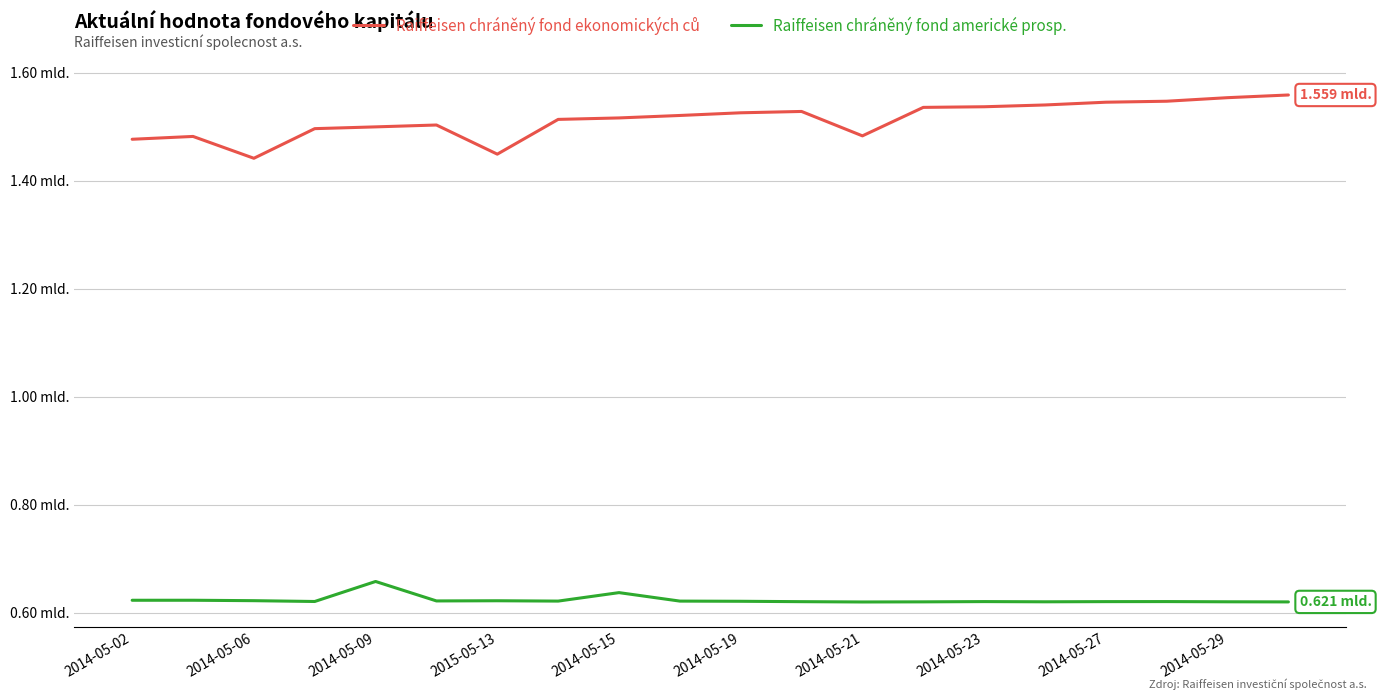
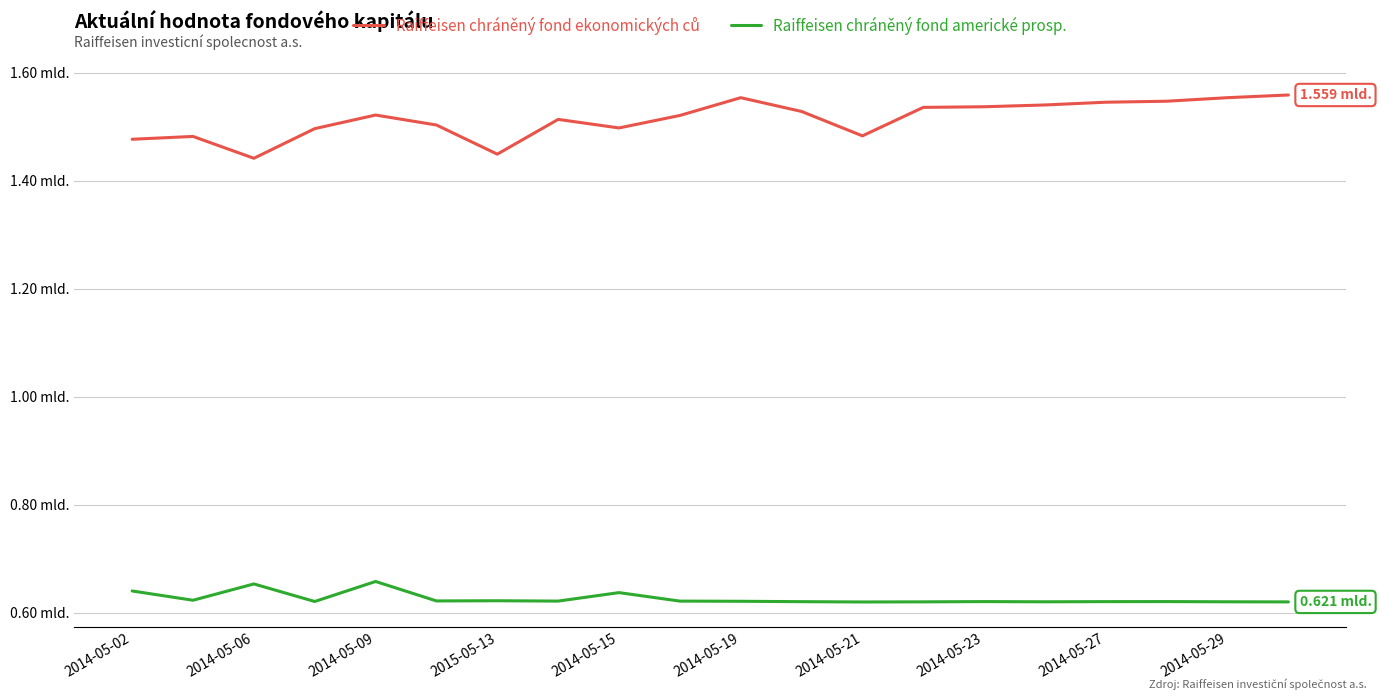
Raiffeisen chráněný fond americké prosp., 2014-05-02: 0.62 mld. -> 0.64 mld.
Raiffeisen chráněný fond americké prosp., 2014-05-06: 0.62 mld. -> 0.65 mld.
Raiffeisen chráněný fond ekonomických ců, 2014-05-09: 1.50 mld. -> 1.52 mld.
Raiffeisen chráněný fond ekonomických ců, 2014-05-15: 1.52 mld. -> 1.50 mld.
Raiffeisen chráněný fond ekonomických ců, 2014-05-19: 1.53 mld. -> 1.55 mld.
